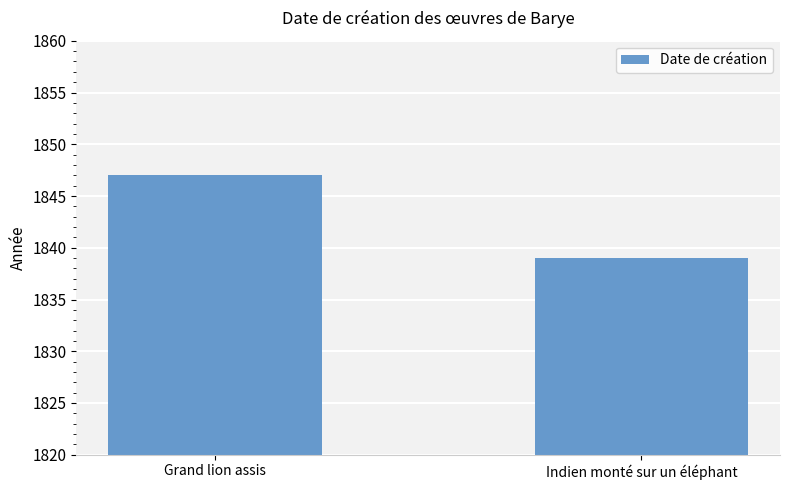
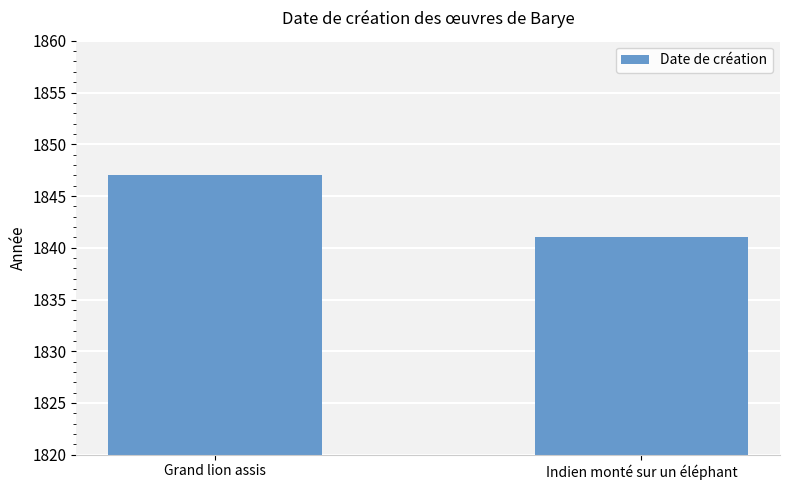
Indien monté sur un éléphant: 1839 -> 1841
